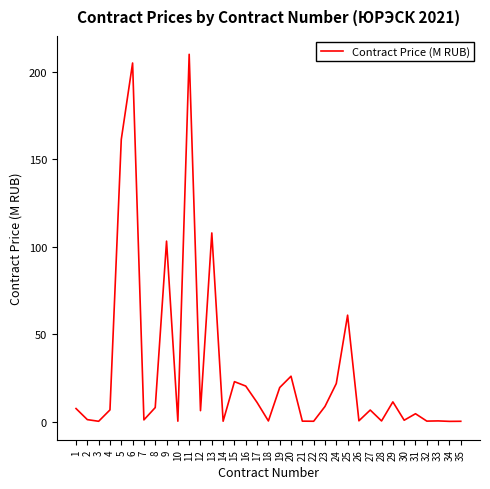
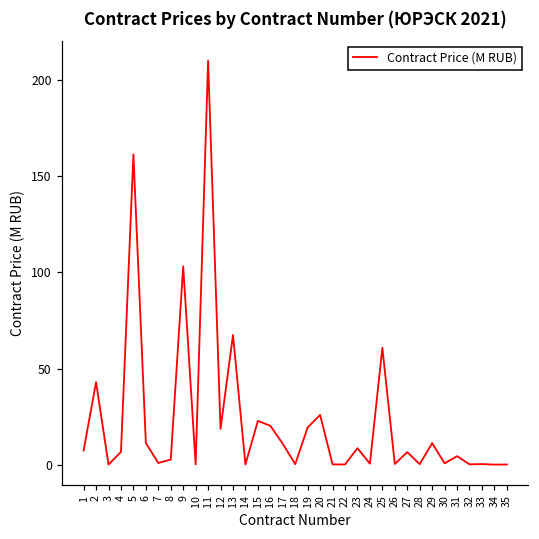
2: 1 -> 43
6: 205 -> 11
8: 8 -> 3
12: 6 -> 19
13: 108 -> 68
24: 22 -> 1
